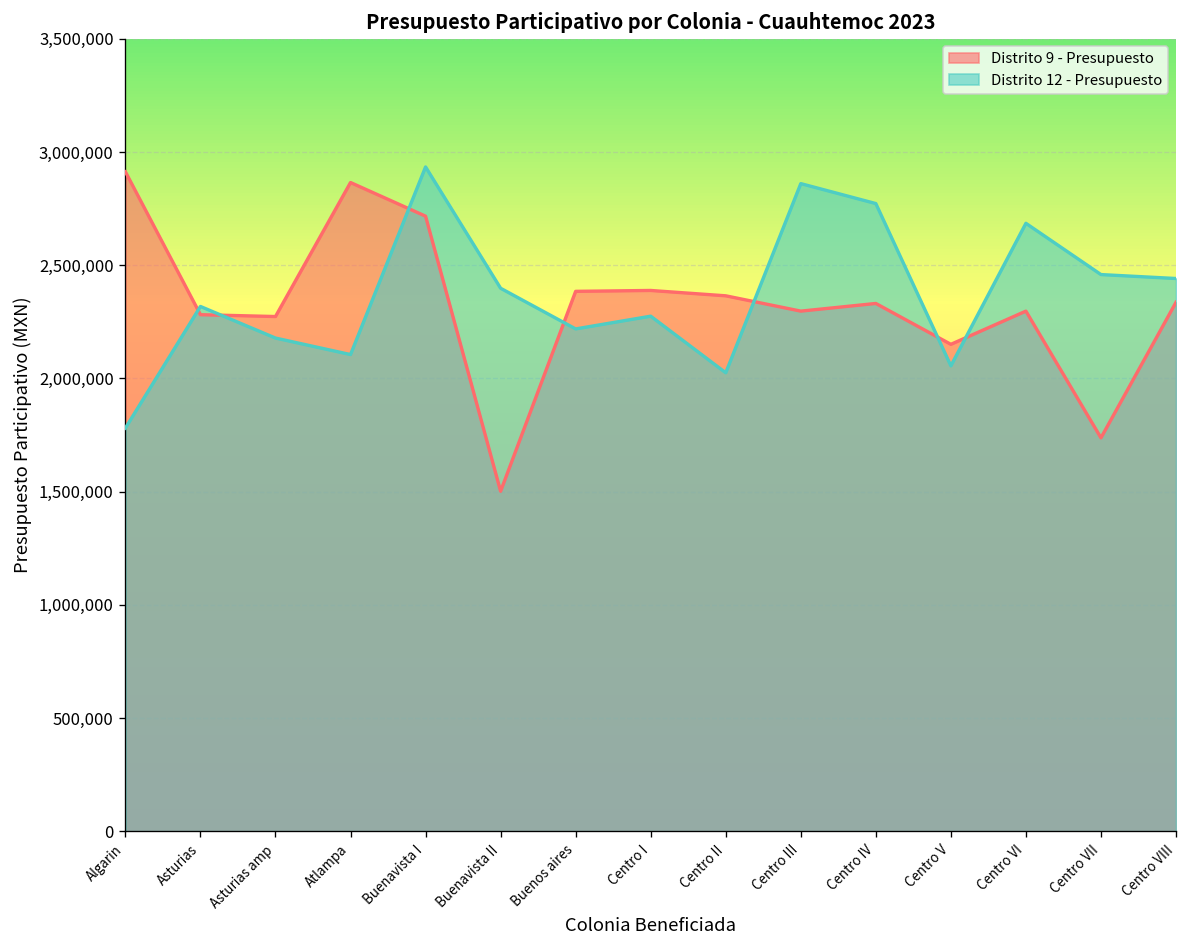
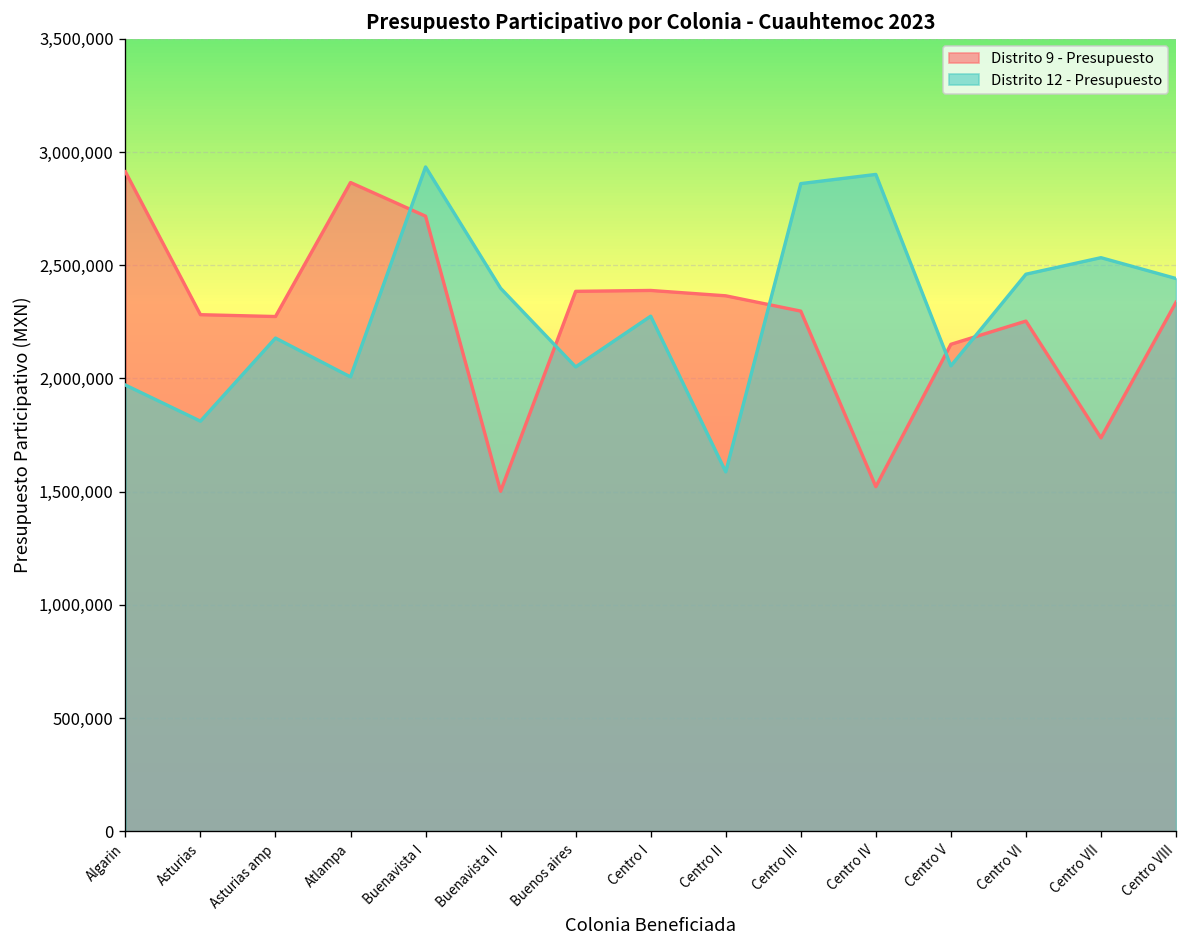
Distrito 12 - Presupuesto, Algarin: 1,780,000 -> 1,970,000
Distrito 12 - Presupuesto, Asturias: 2,320,000 -> 1,810,000
Distrito 12 - Presupuesto, Atlampa: 2,110,000 -> 2,010,000
Distrito 12 - Presupuesto, Buenos aires: 2,220,000 -> 2,050,000
Distrito 12 - Presupuesto, Centro II: 2,030,000 -> 1,590,000
Distrito 9 - Presupuesto, Centro IV: 2,330,000 -> 1,520,000
Distrito 12 - Presupuesto, Centro IV: 2,770,000 -> 2,900,000
Distrito 9 - Presupuesto, Centro VI: 2,300,000 -> 2,250,000
Distrito 12 - Presupuesto, Centro VI: 2,690,000 -> 2,460,000
Distrito 12 - Presupuesto, Centro VII: 2,460,000 -> 2,530,000
